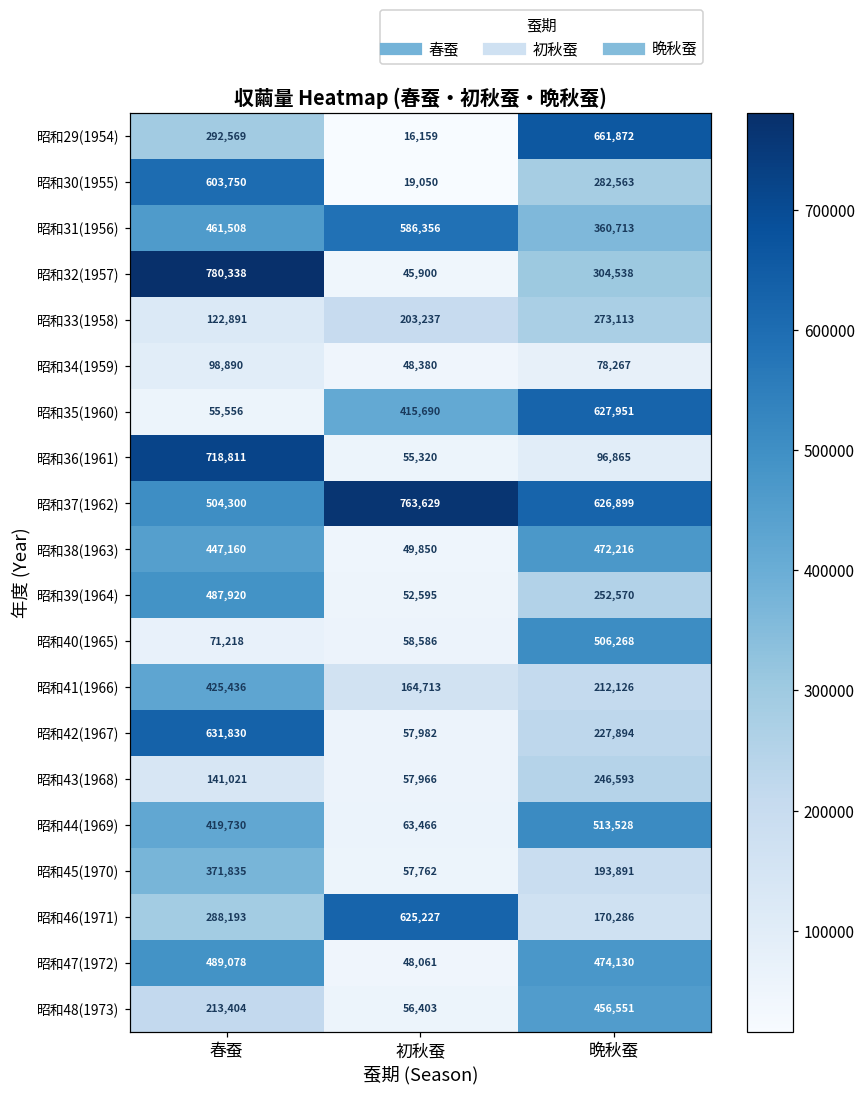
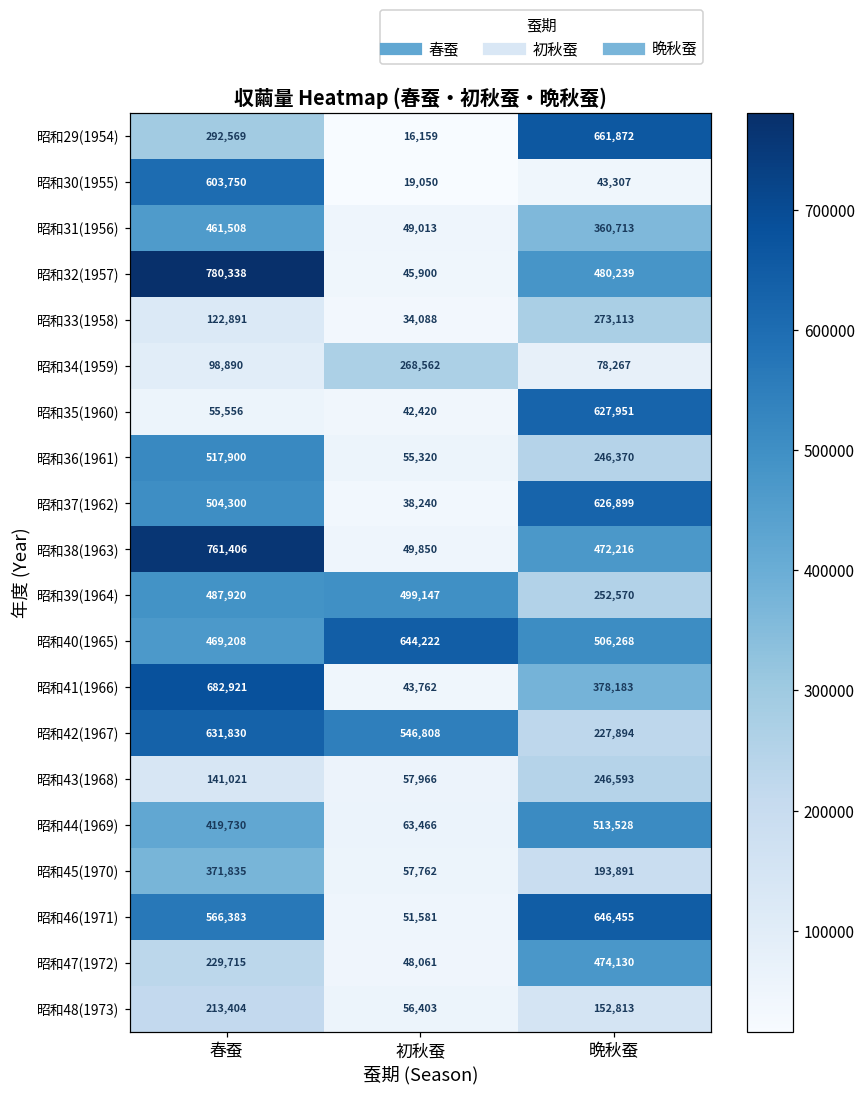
昭和30(1955), 晩秋蚕: 282,563 -> 43,307
昭和31(1956), 初秋蚕: 586,356 -> 49,013
昭和32(1957), 晩秋蚕: 304,538 -> 480,239
昭和33(1958), 初秋蚕: 203,237 -> 34,088
昭和34(1959), 初秋蚕: 48,380 -> 268,562
昭和35(1960), 初秋蚕: 415,690 -> 42,420
昭和36(1961), 春蚕: 718,811 -> 517,900
昭和36(1961), 晩秋蚕: 96,865 -> 246,370
昭和37(1962), 初秋蚕: 763,629 -> 38,240
昭和38(1963), 春蚕: 447,160 -> 761,406
昭和39(1964), 初秋蚕: 52,595 -> 499,147
昭和40(1965), 春蚕: 71,218 -> 469,208
昭和40(1965), 初秋蚕: 58,586 -> 644,222
昭和41(1966), 春蚕: 425,436 -> 682,921
昭和41(1966), 初秋蚕: 164,713 -> 43,762
昭和41(1966), 晩秋蚕: 212,126 -> 378,183
昭和42(1967), 初秋蚕: 57,982 -> 546,808
昭和46(1971), 春蚕: 288,193 -> 566,383
昭和46(1971), 初秋蚕: 625,227 -> 51,581
昭和46(1971), 晩秋蚕: 170,286 -> 646,455
昭和47(1972), 春蚕: 489,078 -> 229,715
昭和48(1973), 晩秋蚕: 456,551 -> 152,813
